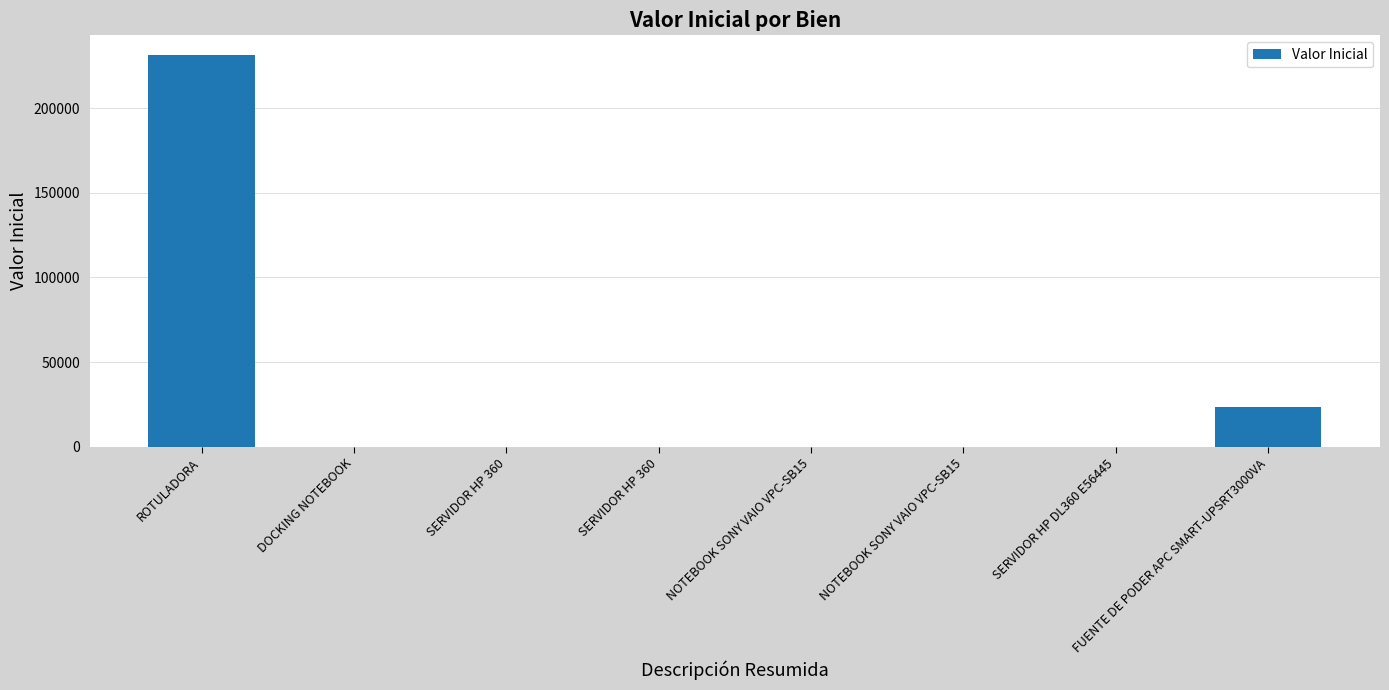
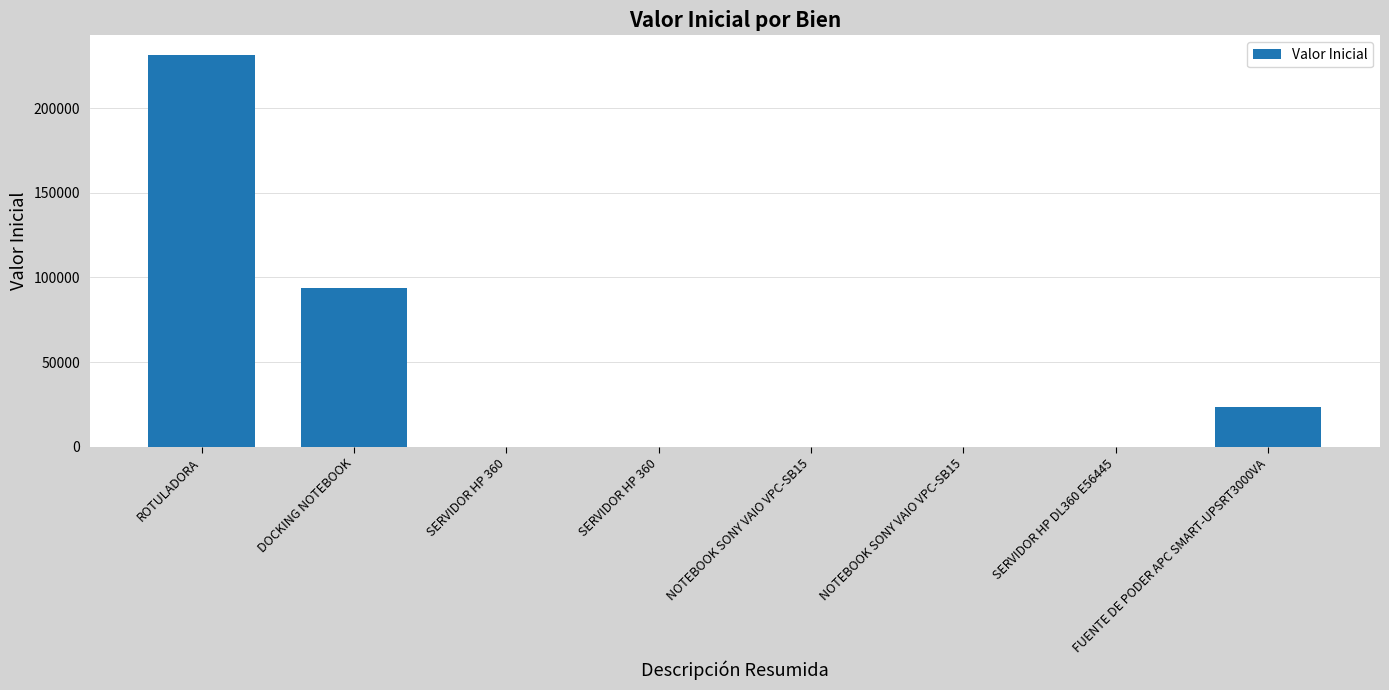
DOCKING NOTEBOOK: 0 -> 94000
